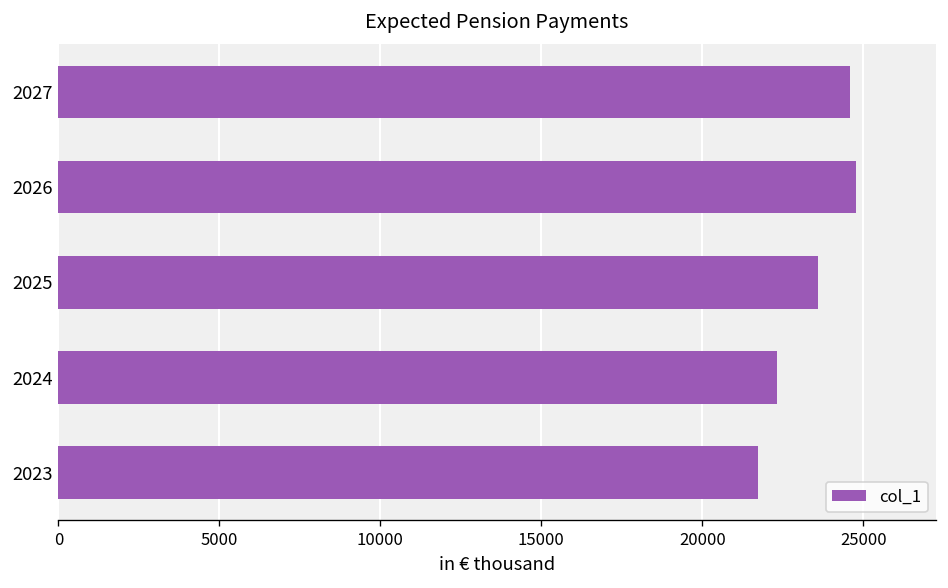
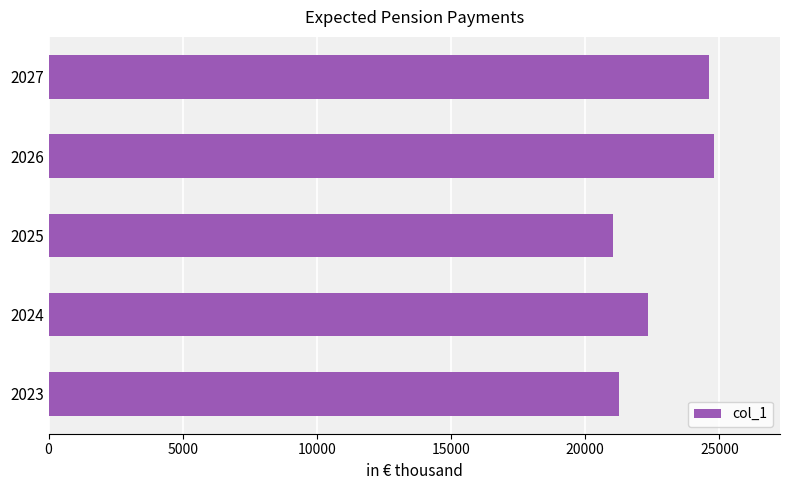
2025: 23600 -> 21000
2023: 21700 -> 21300
